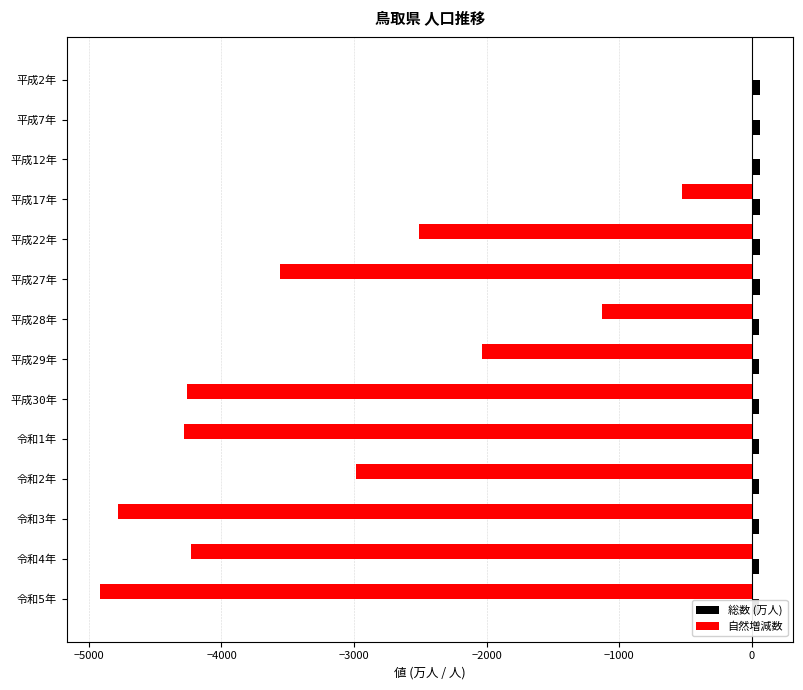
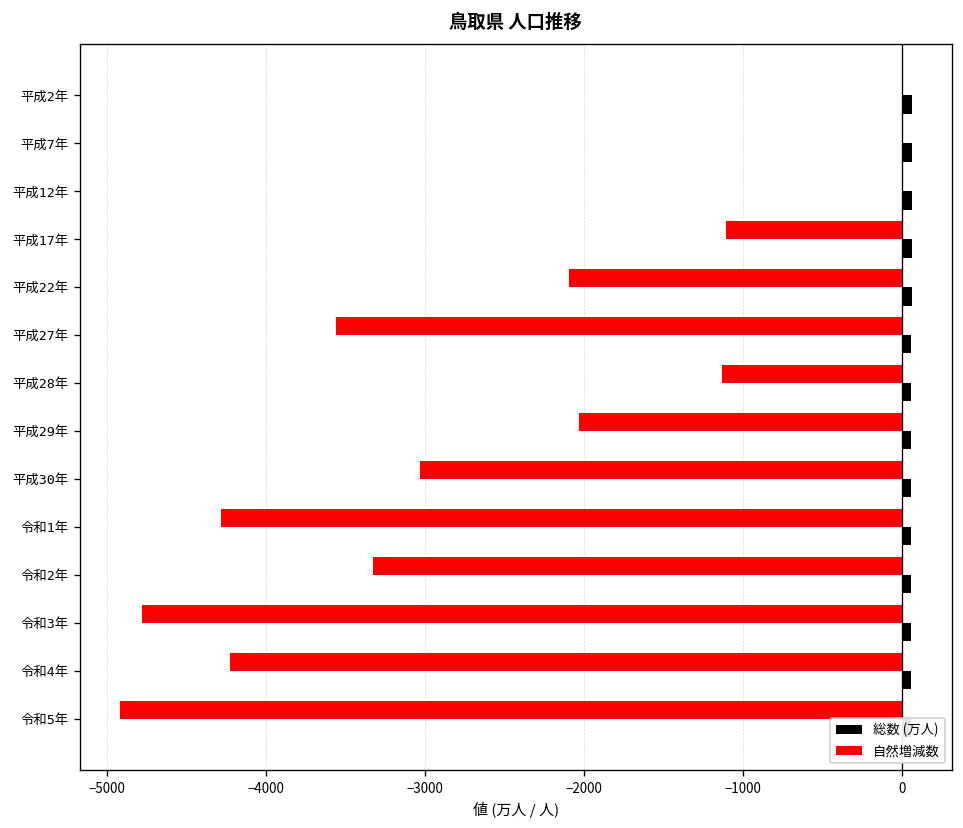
自然増減数, 平成17年: -530 -> -1110
自然増減数, 平成22年: -2510 -> -2100
自然増減数, 平成30年: -4260 -> -3030
自然増減数, 令和2年: -2990 -> -3330
